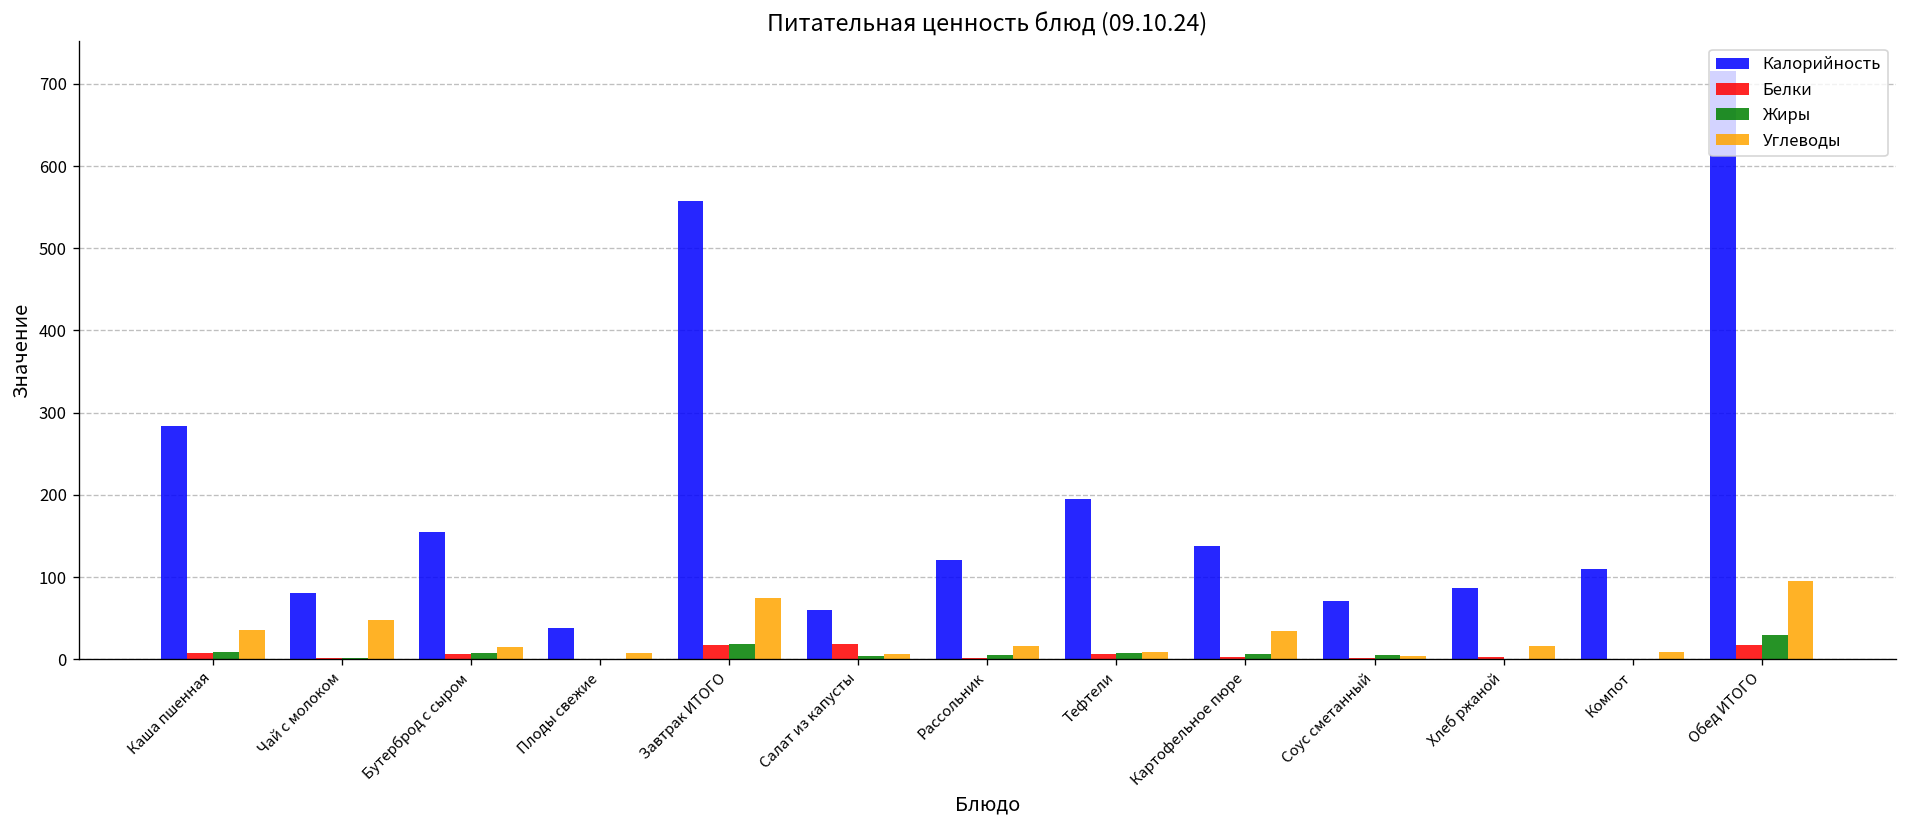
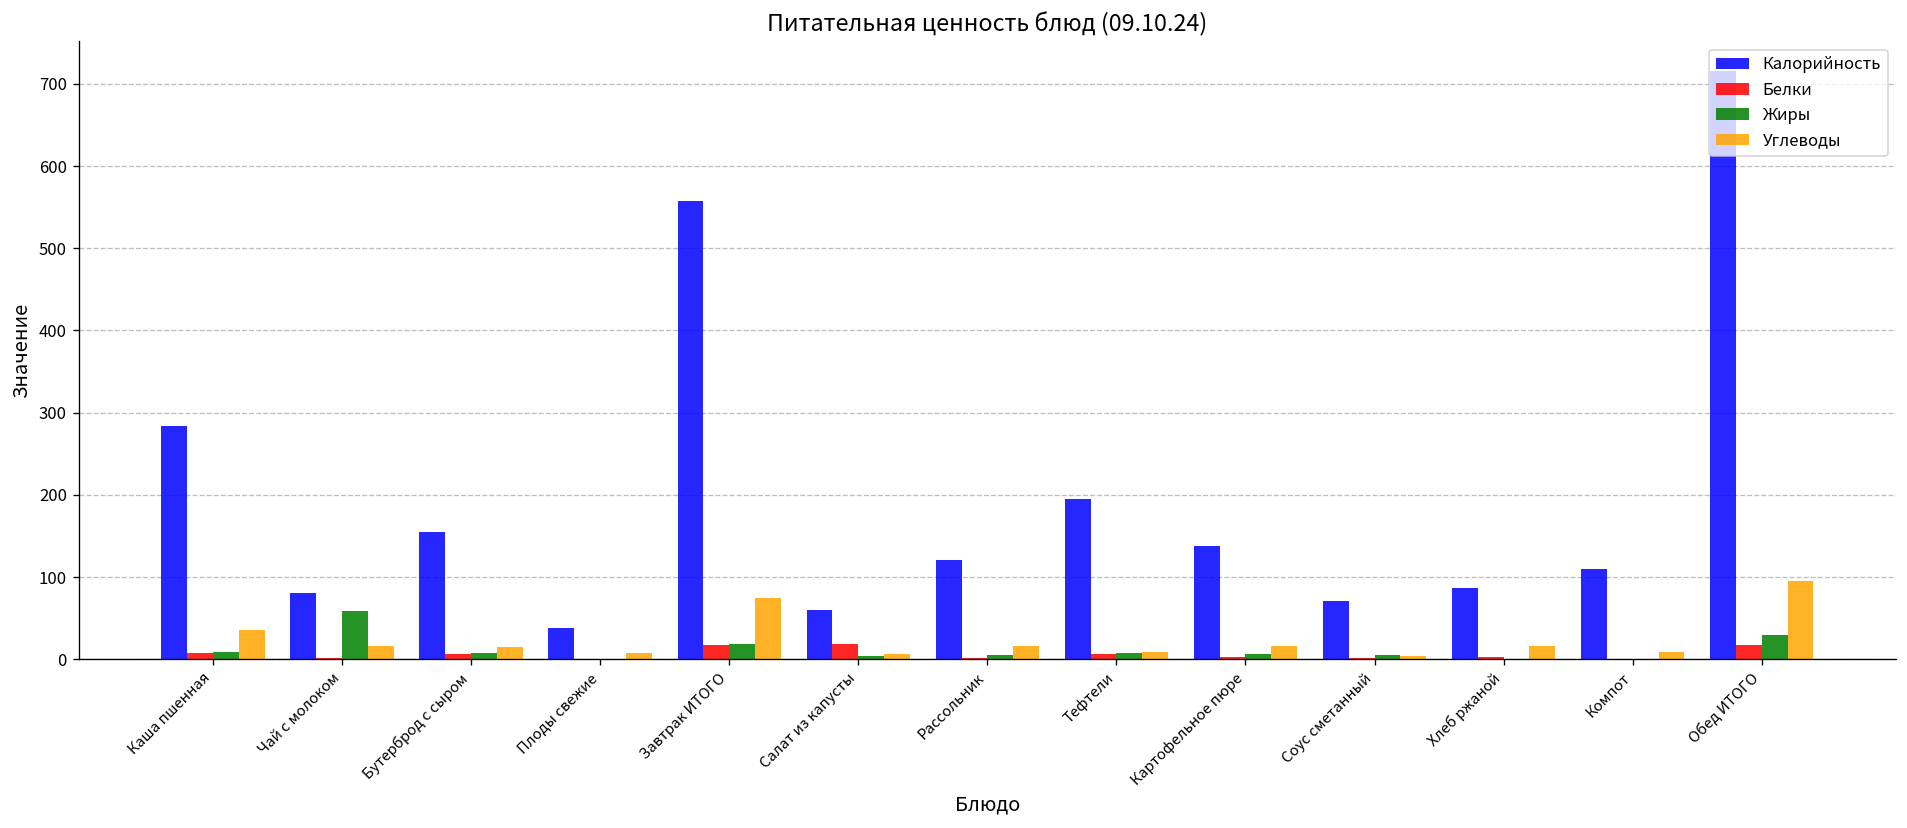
Жиры, Чай с молоком: 0 -> 60
Углеводы, Чай с молоком: 50 -> 20
Углеводы, Картофельное пюре: 30 -> 20
